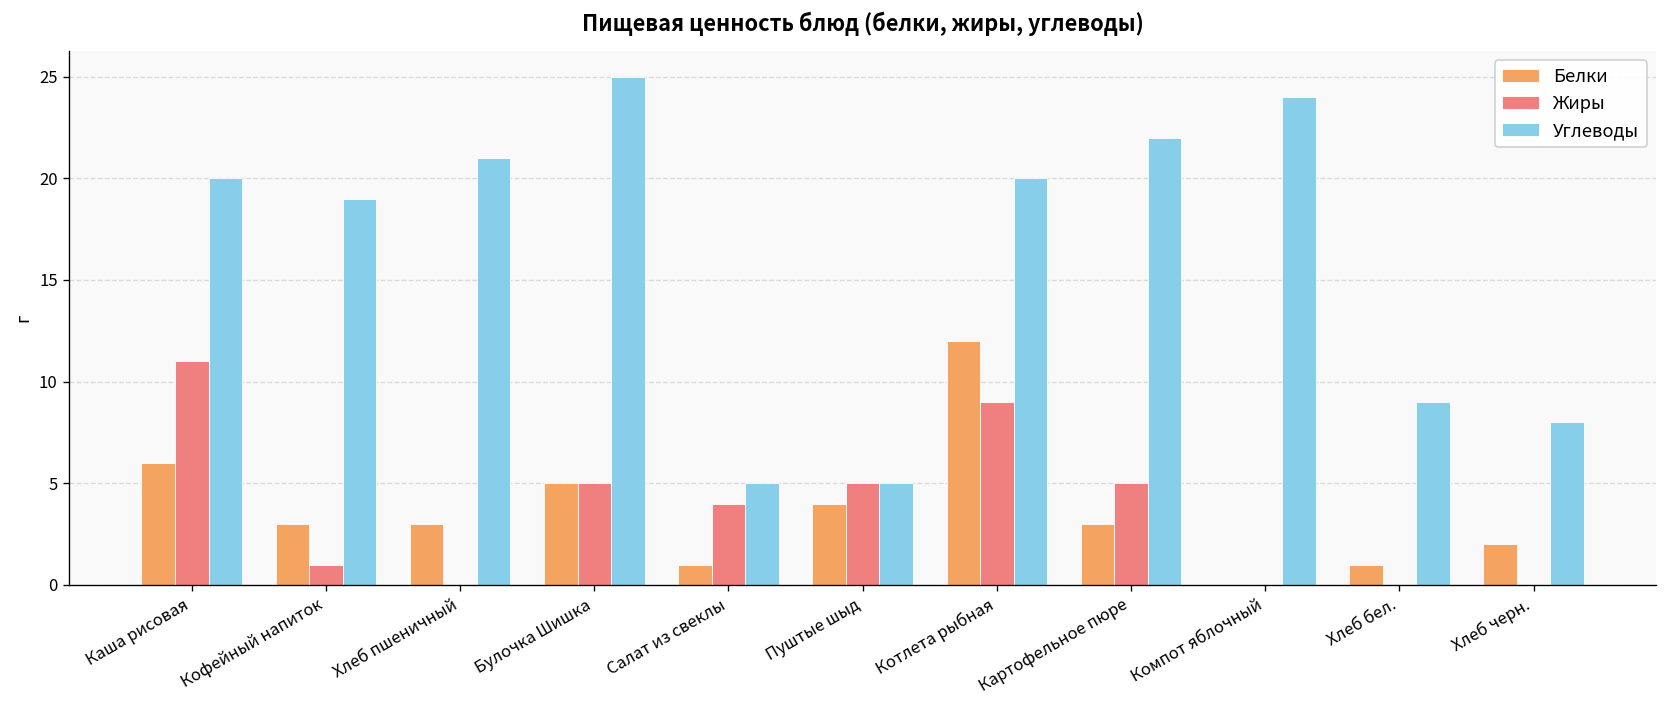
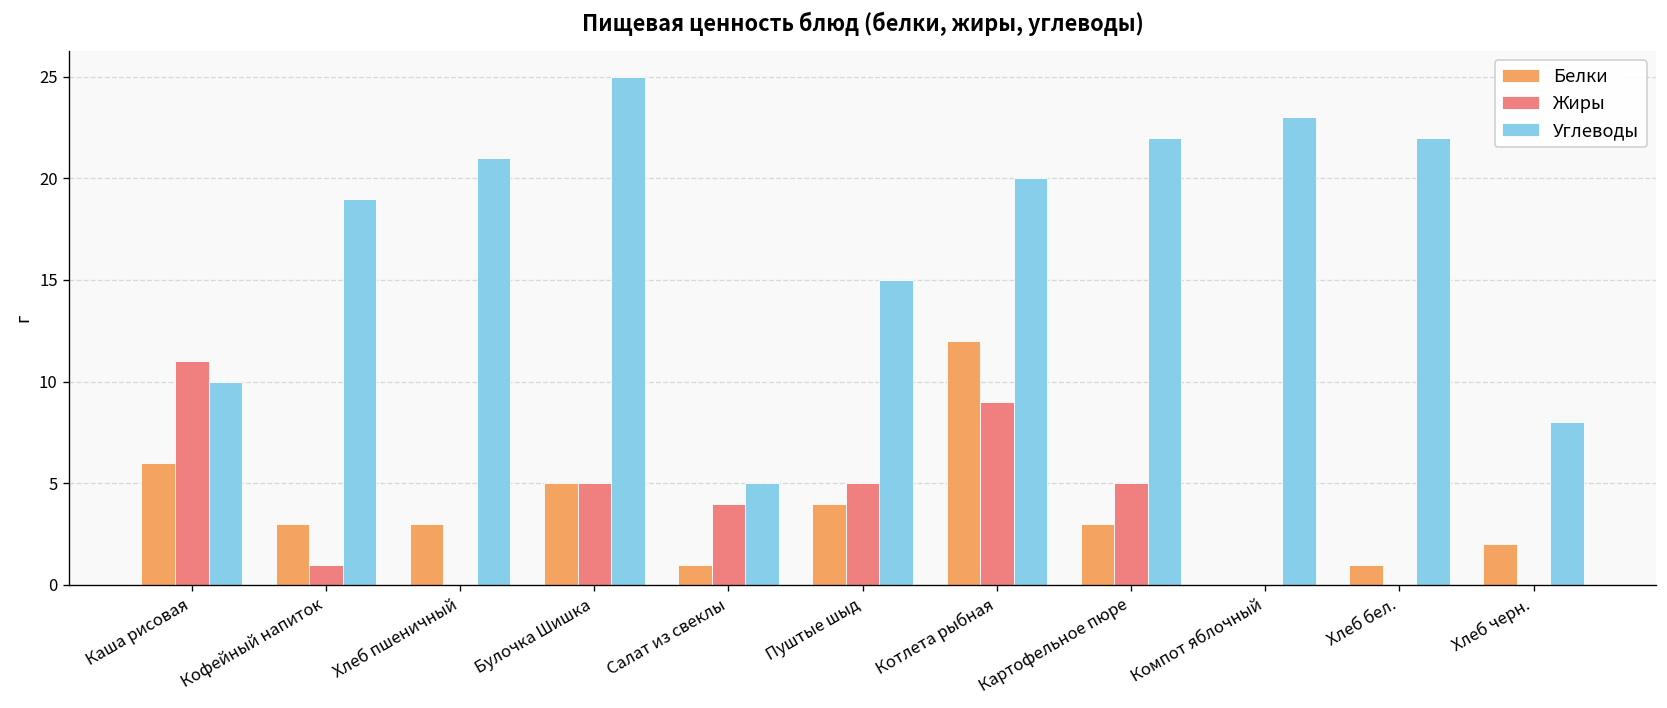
Углеводы, Каша рисовая: 20 -> 10
Углеводы, Пуштые шыд: 5 -> 15
Углеводы, Компот яблочный: 24 -> 23
Углеводы, Хлеб бел.: 9 -> 22
